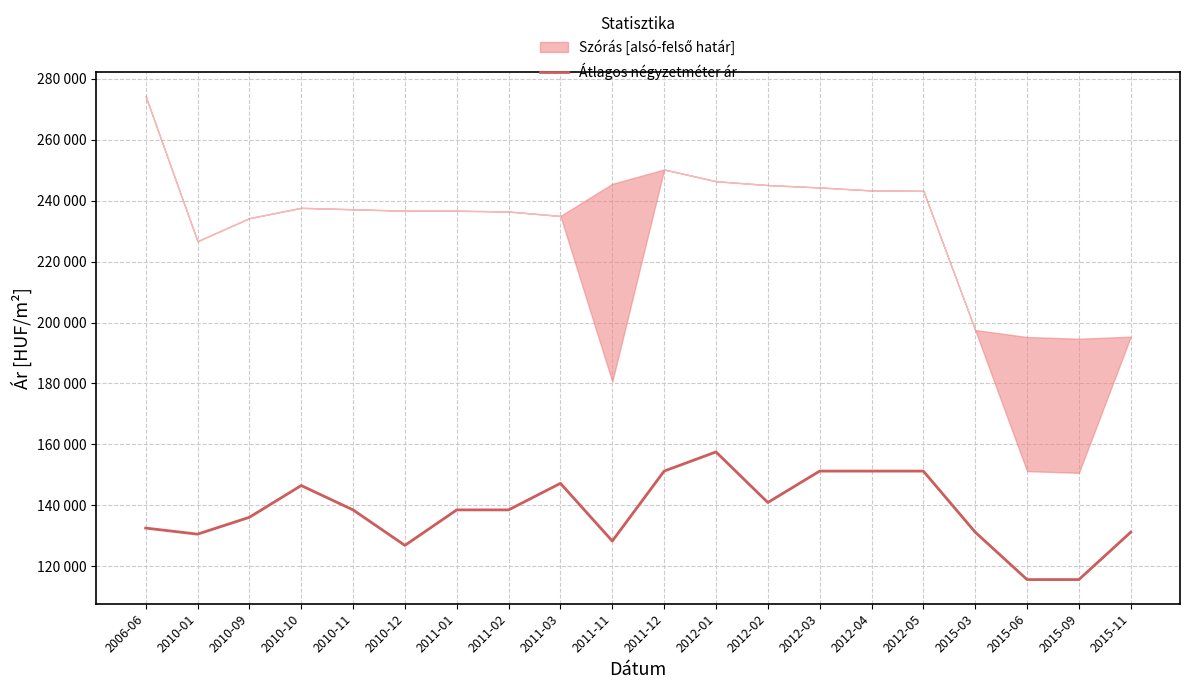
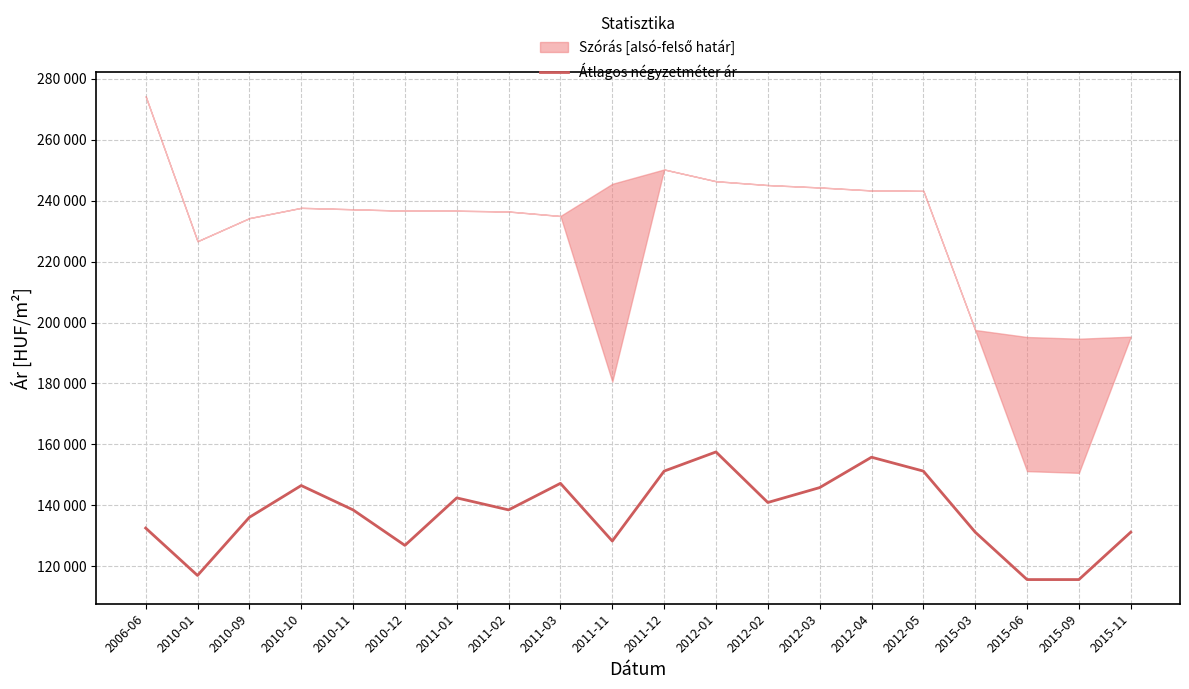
Átlagos négyzetméter ár, 2010-01: 130000 -> 117000
Átlagos négyzetméter ár, 2011-01: 138000 -> 142000
Átlagos négyzetméter ár, 2012-03: 151000 -> 146000
Átlagos négyzetméter ár, 2012-04: 151000 -> 156000
